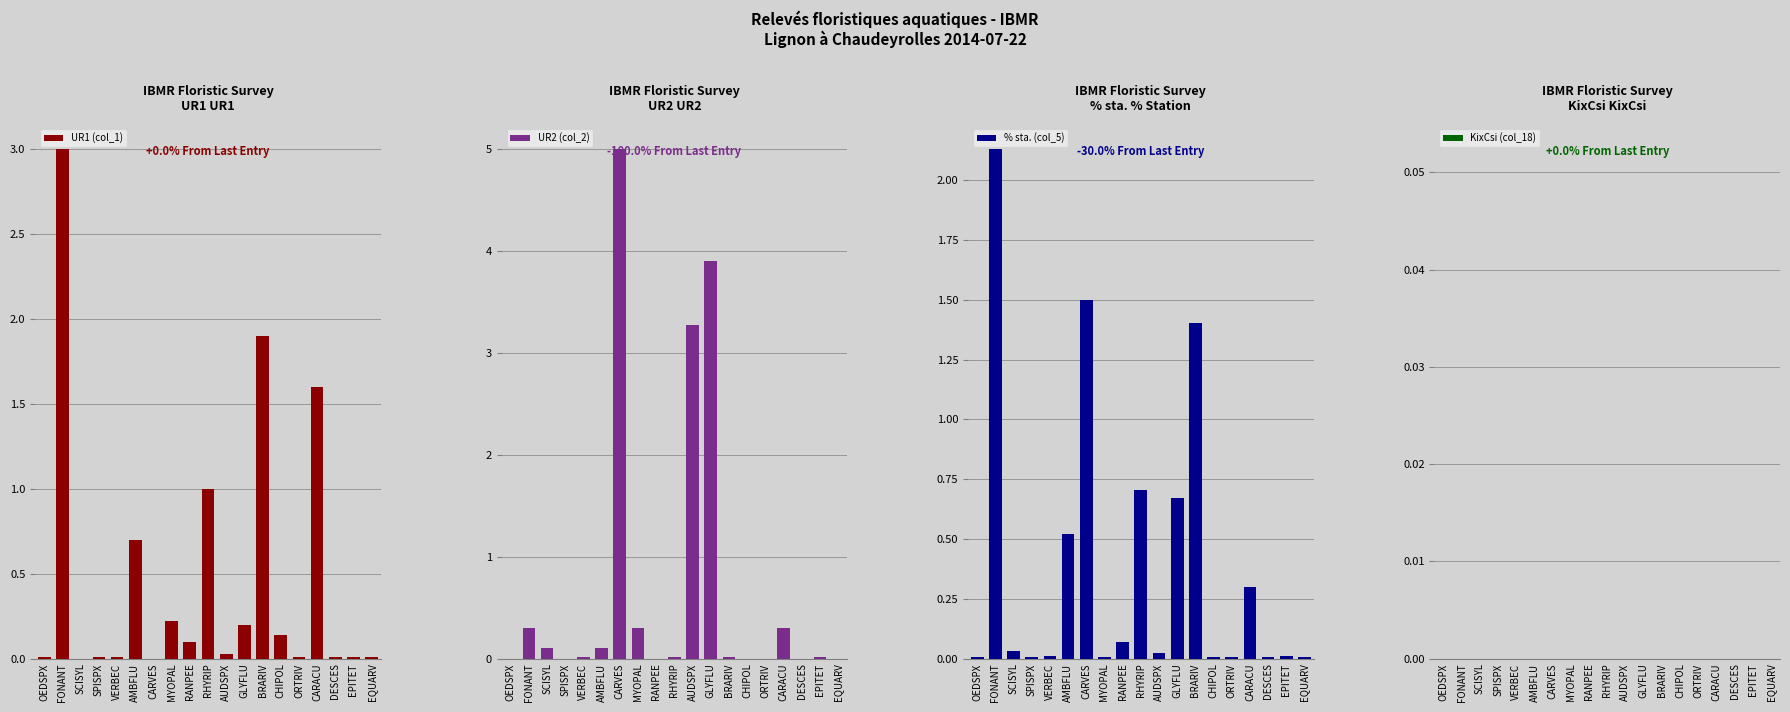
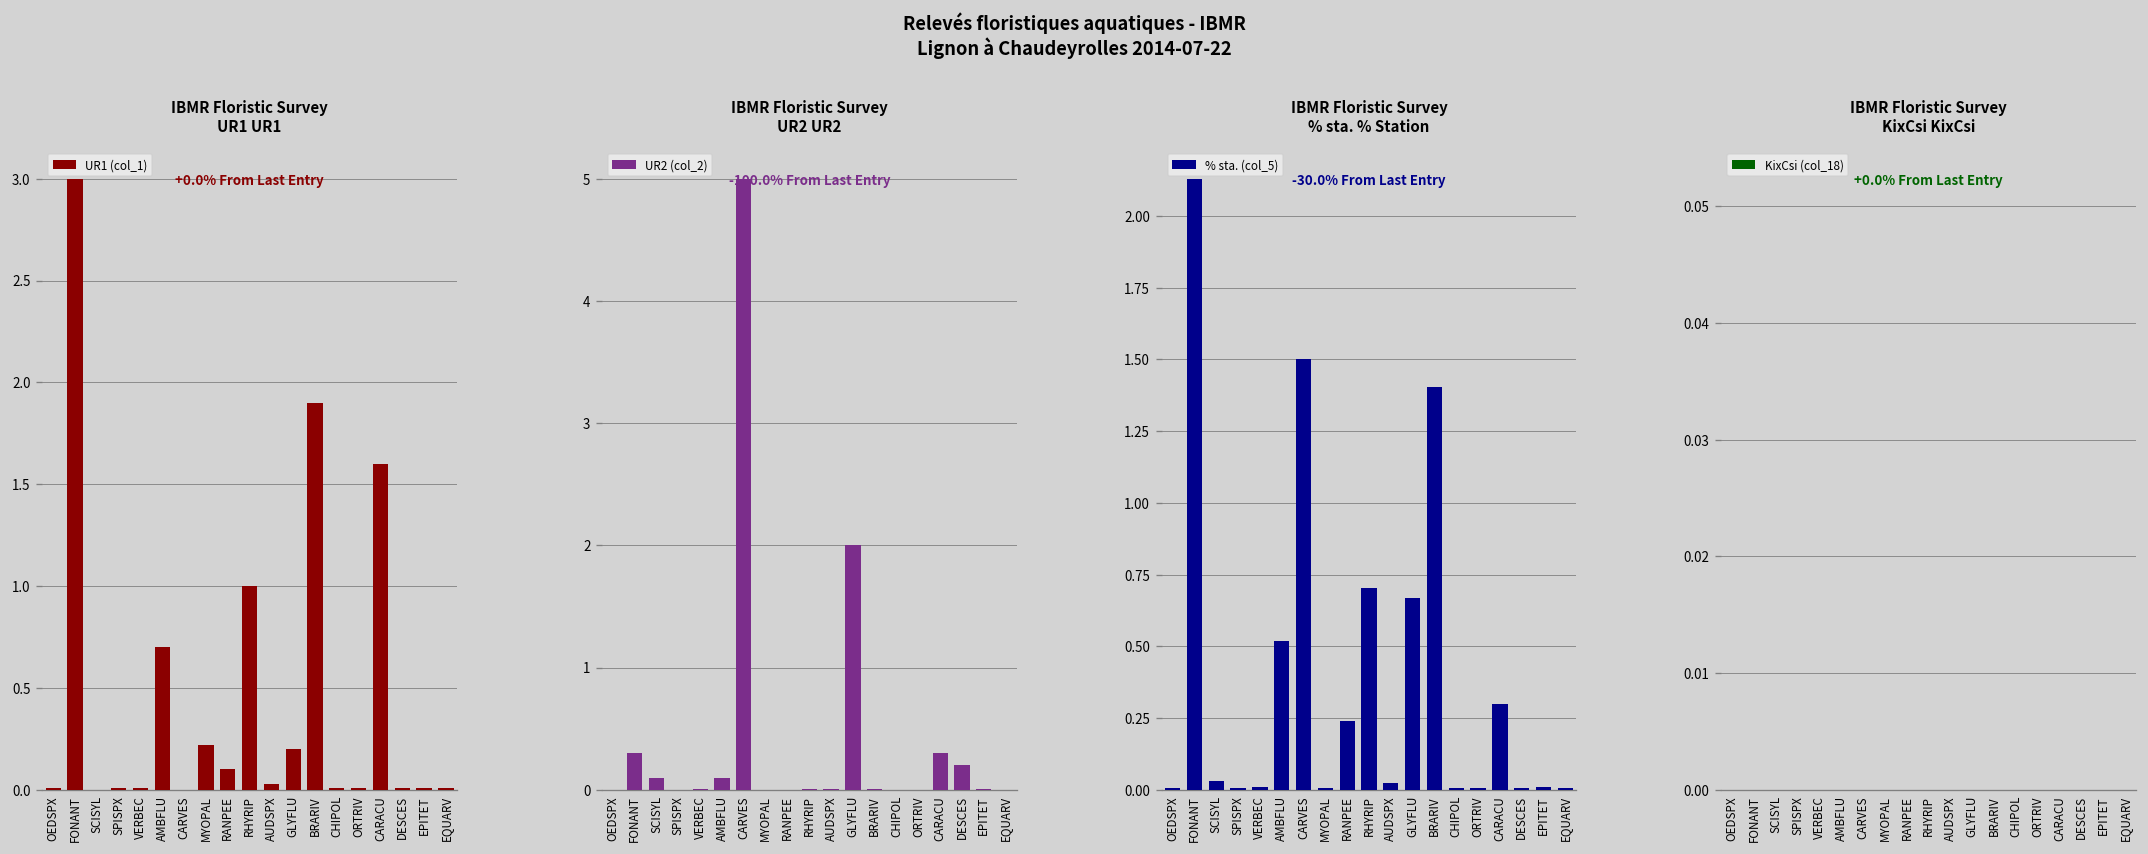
IBMR Floristic Survey UR1 UR1, CHIPOL: 0.14 -> 0.01
IBMR Floristic Survey UR2 UR2, MYOPAL: 0.3 -> 0.0
IBMR Floristic Survey UR2 UR2, AUDSPX: 3.27 -> 0.01
IBMR Floristic Survey UR2 UR2, GLYFLU: 3.9 -> 2.0
IBMR Floristic Survey UR2 UR2, DESCES: 0.0 -> 0.2
IBMR Floristic Survey % sta. % Station, RANPEE: 0.07 -> 0.24
